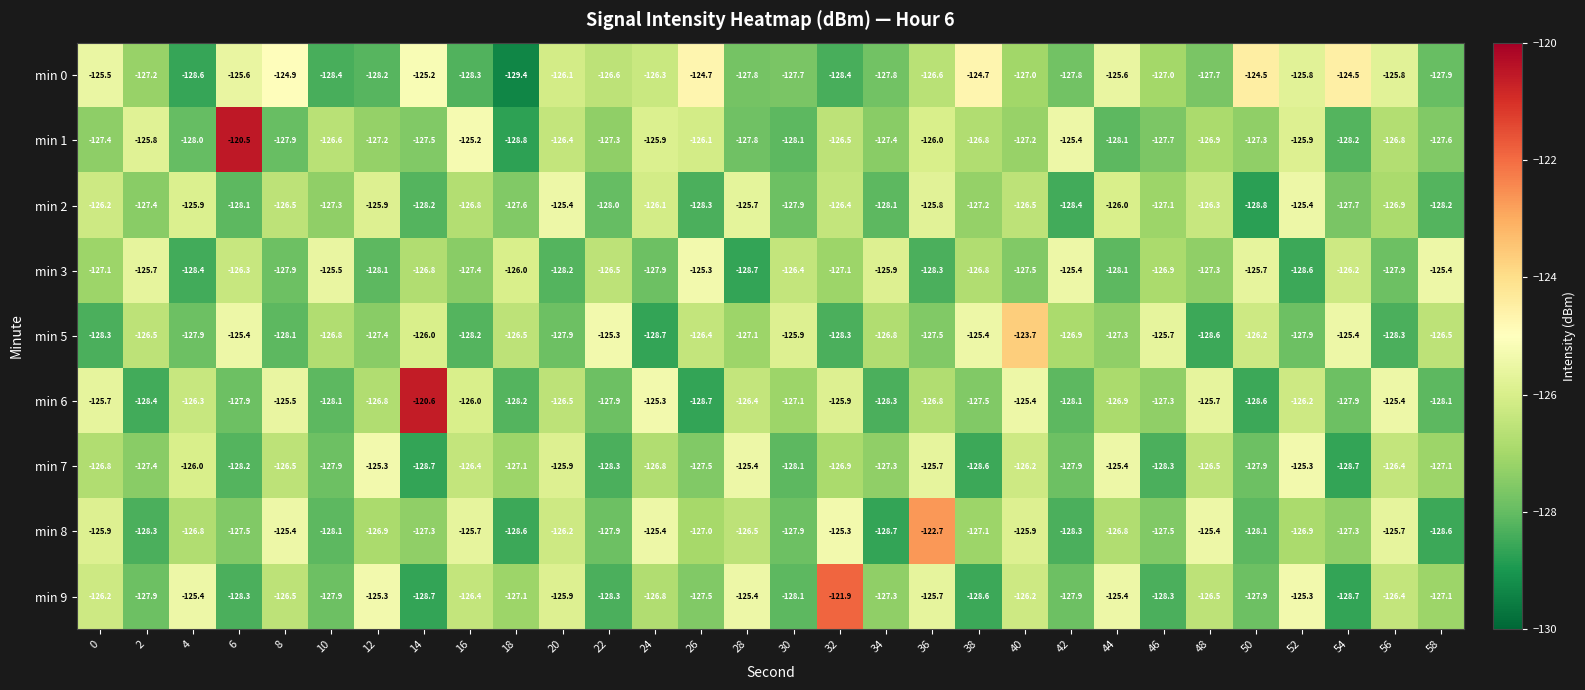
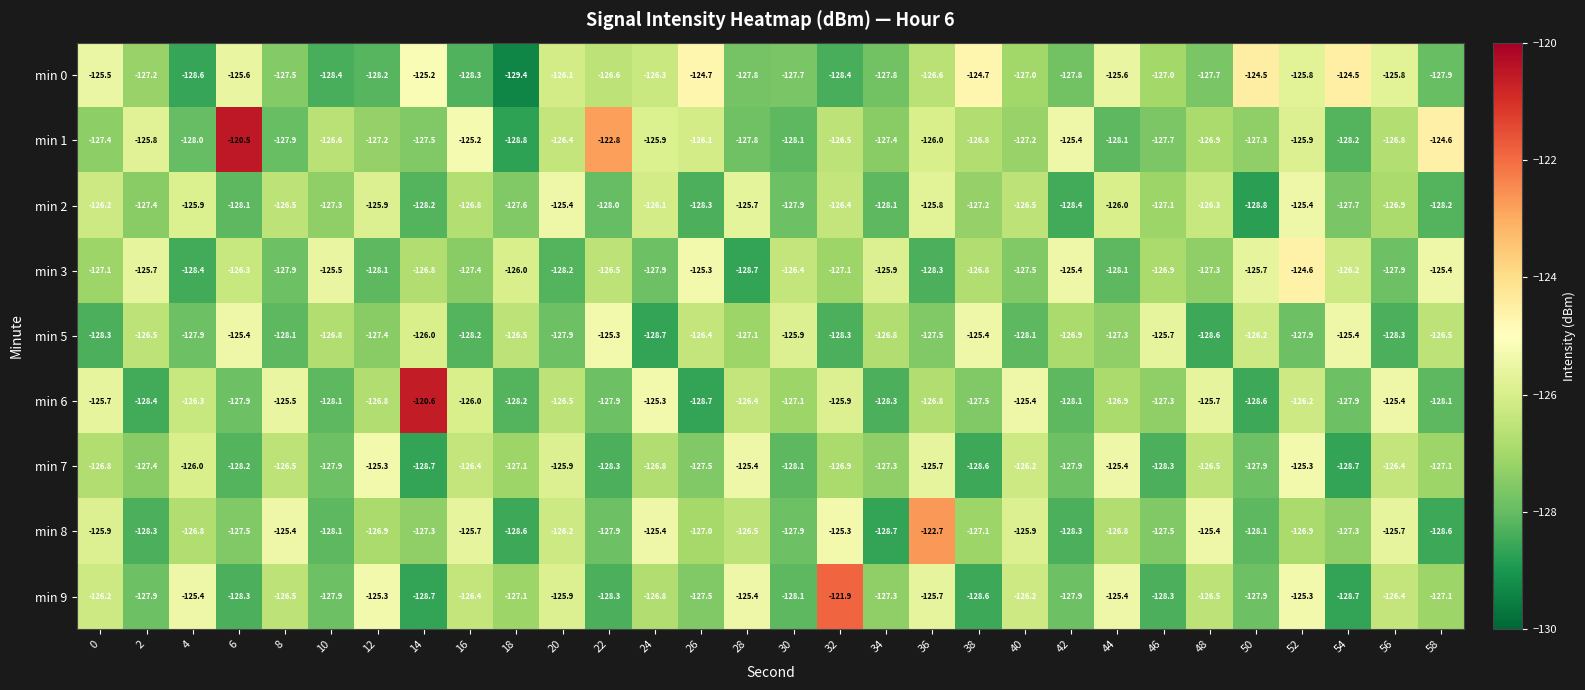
min 0, 8: -124.9 -> -127.5
min 1, 22: -127.3 -> -122.8
min 1, 58: -127.6 -> -124.6
min 3, 52: -128.6 -> -124.6
min 5, 40: -123.7 -> -128.1
